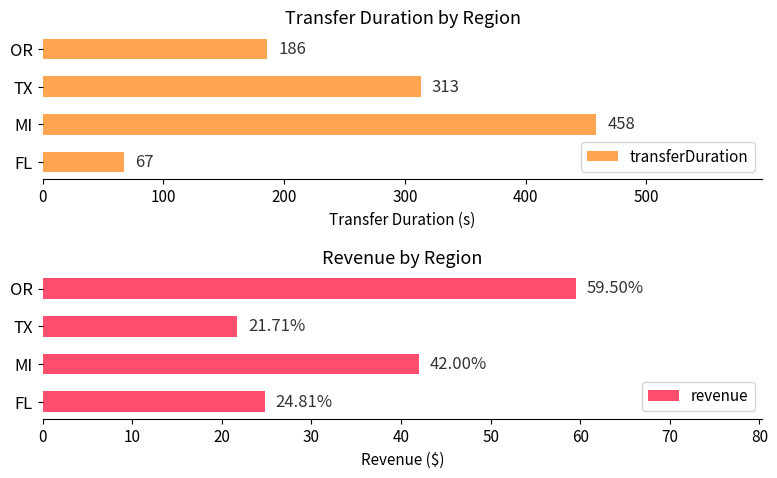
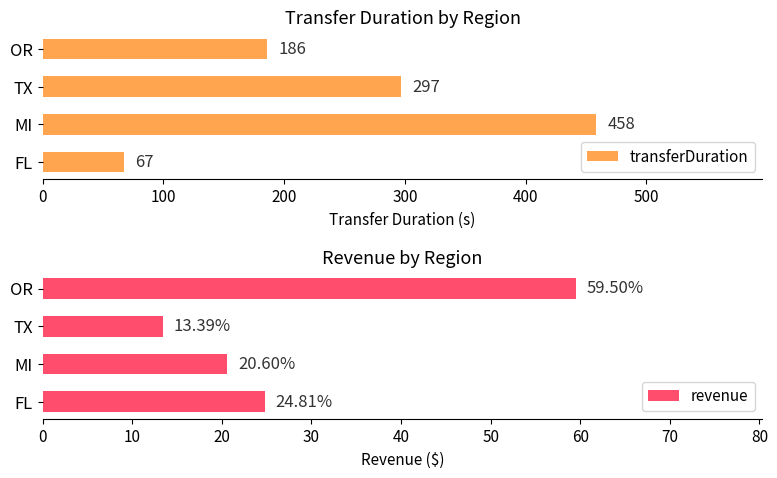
Transfer Duration by Region, TX: 313 -> 297
Revenue by Region, TX: 21.71% -> 13.39%
Revenue by Region, MI: 42.00% -> 20.60%
